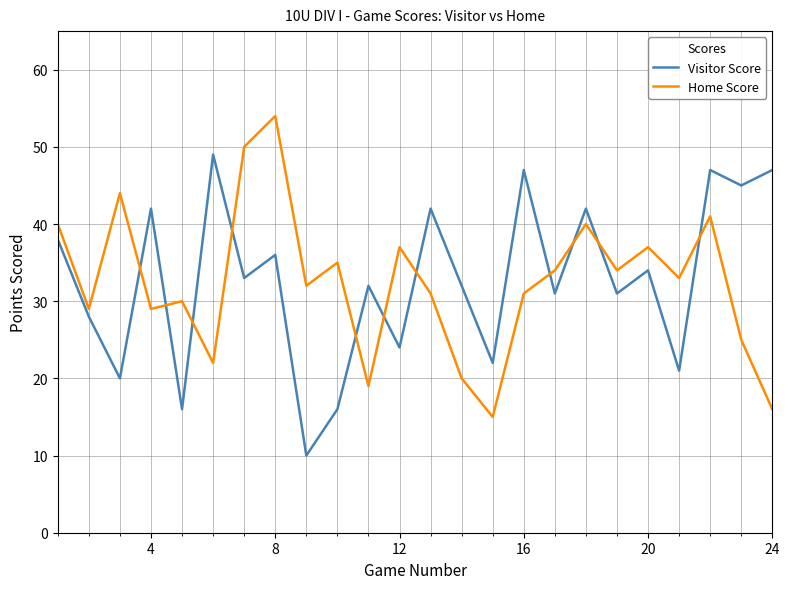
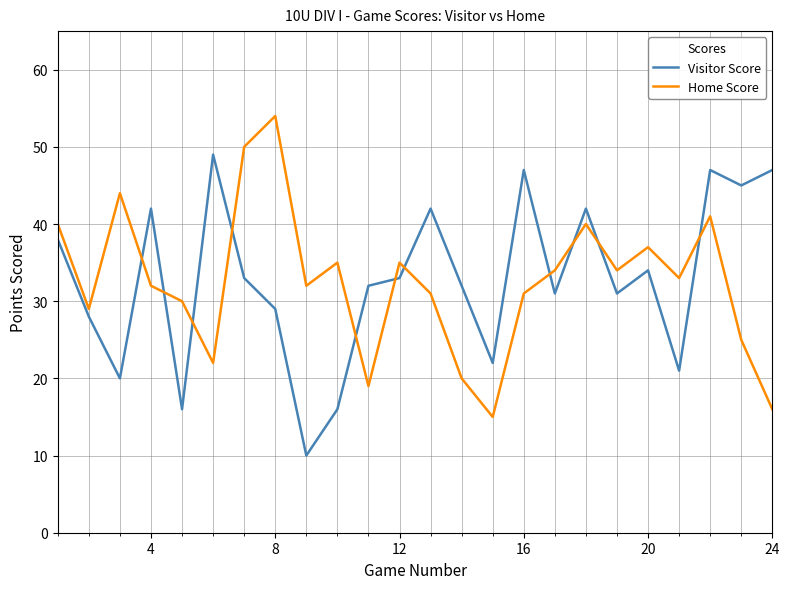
Home Score, 4: 29 -> 32
Visitor Score, 8: 36 -> 29
Visitor Score, 12: 24 -> 33
Home Score, 12: 37 -> 35
